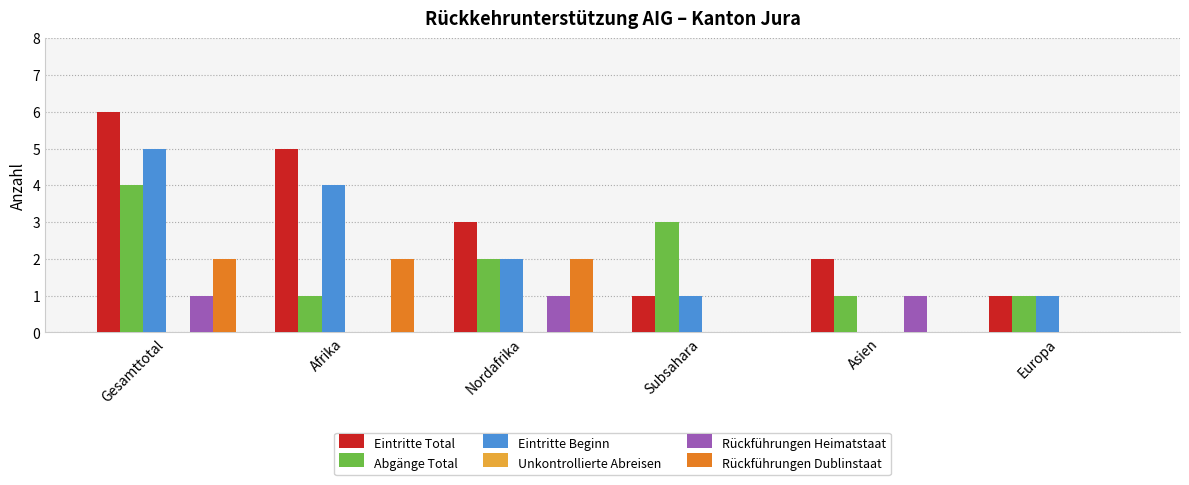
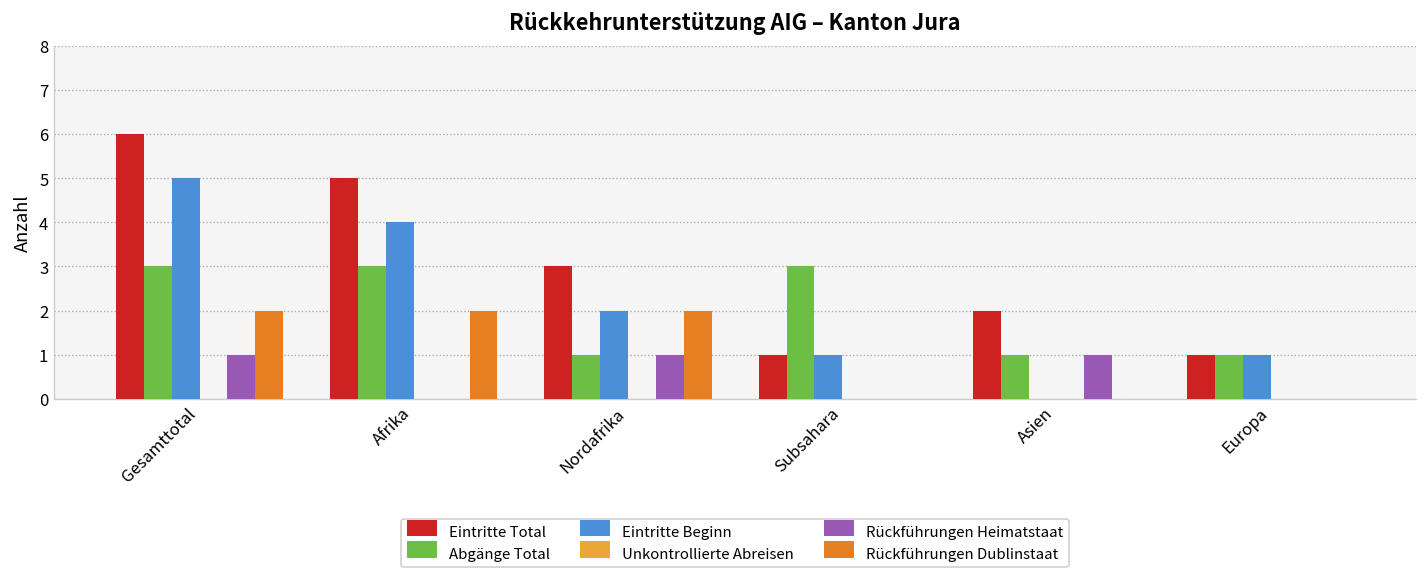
Abgänge Total, Gesamttotal: 4 -> 3
Abgänge Total, Afrika: 1 -> 3
Abgänge Total, Nordafrika: 2 -> 1
